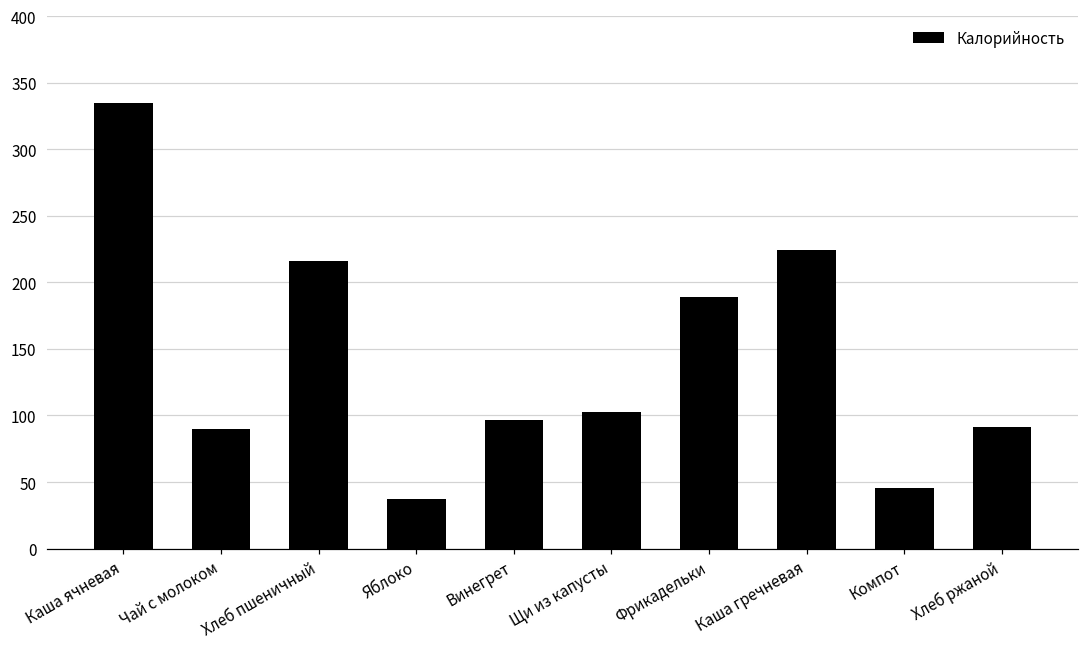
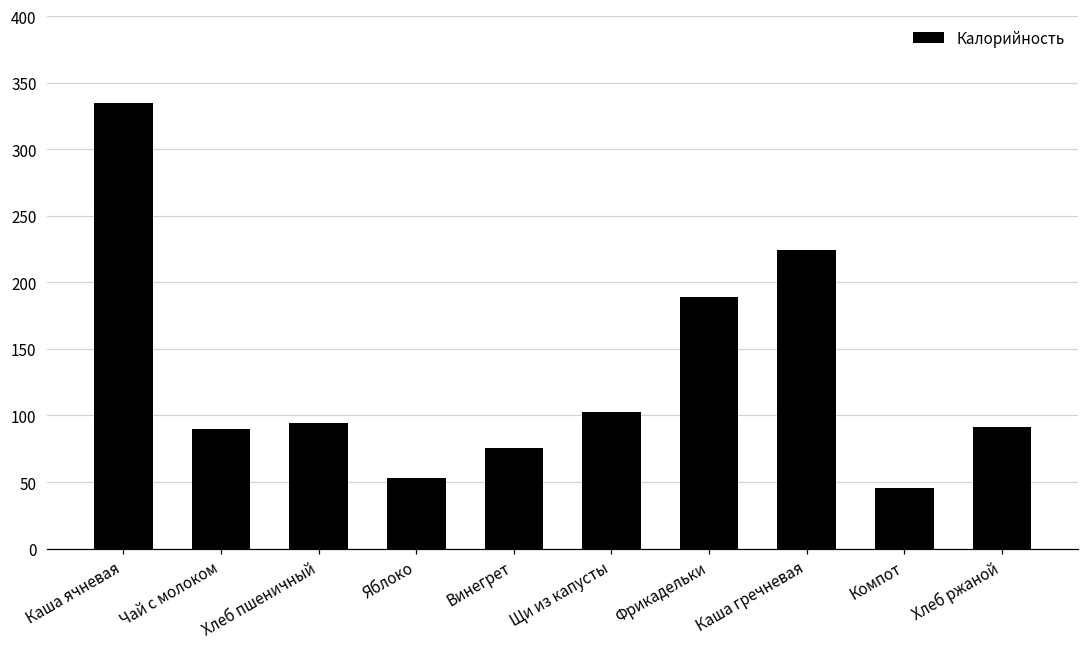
Хлеб пшеничный: 216 -> 94
Яблоко: 37 -> 53
Винегрет: 97 -> 75
